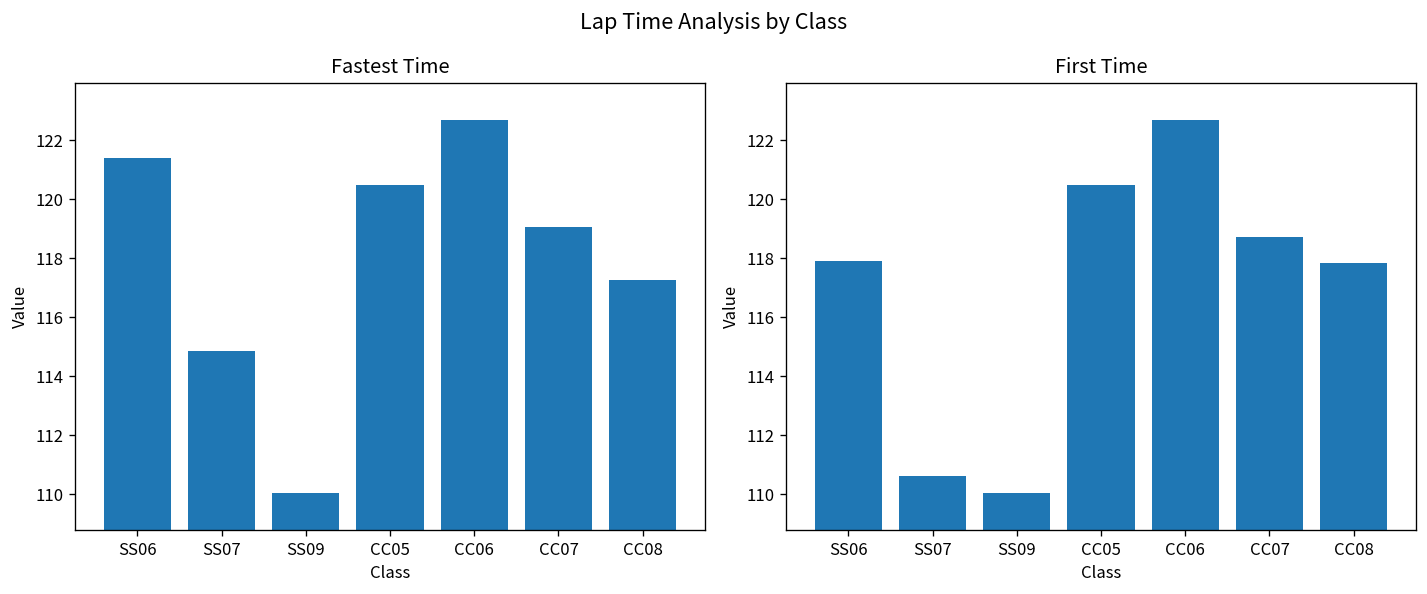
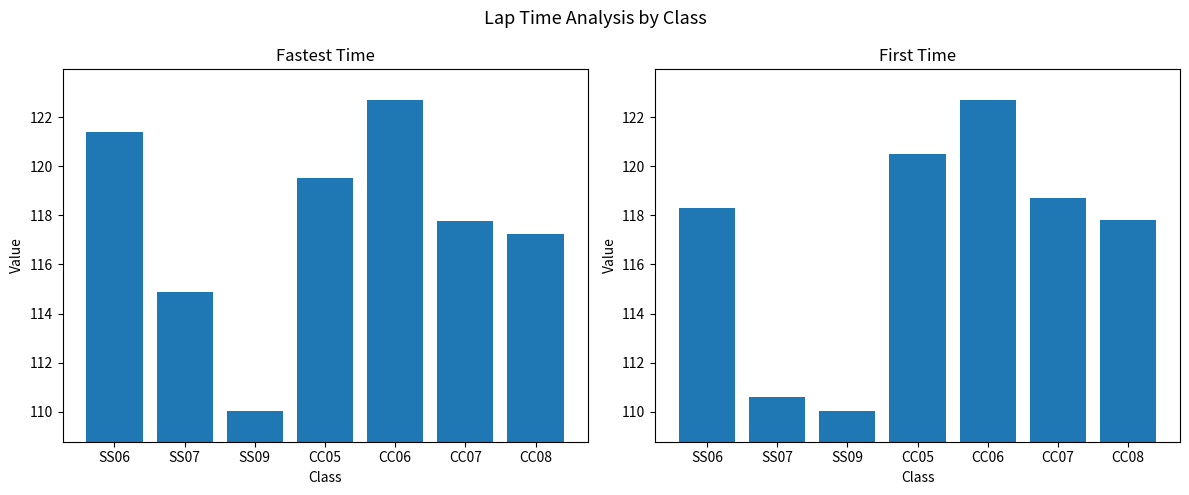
Fastest Time, CC05: 120.5 -> 119.5
Fastest Time, CC07: 119.1 -> 117.8
First Time, SS06: 117.9 -> 118.3
